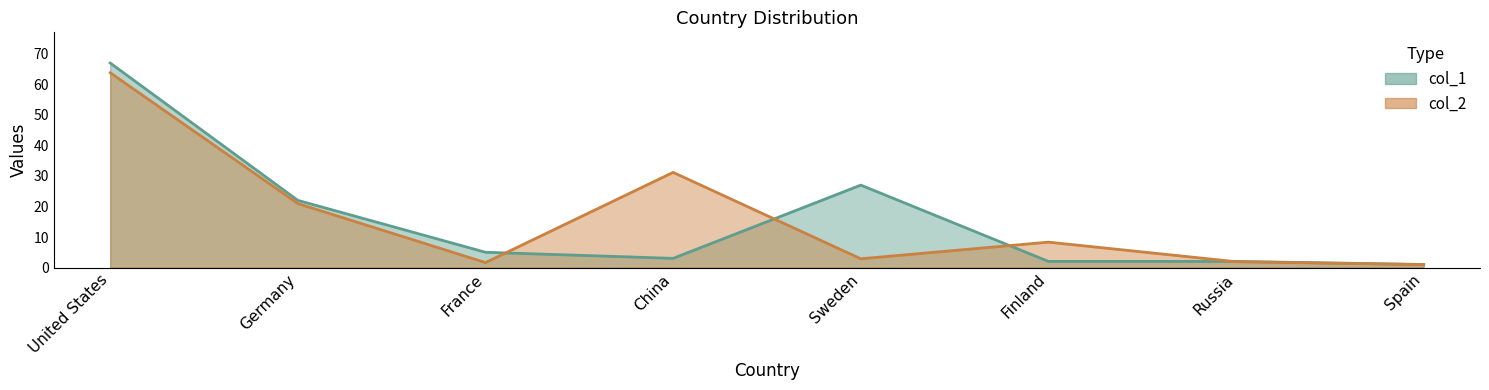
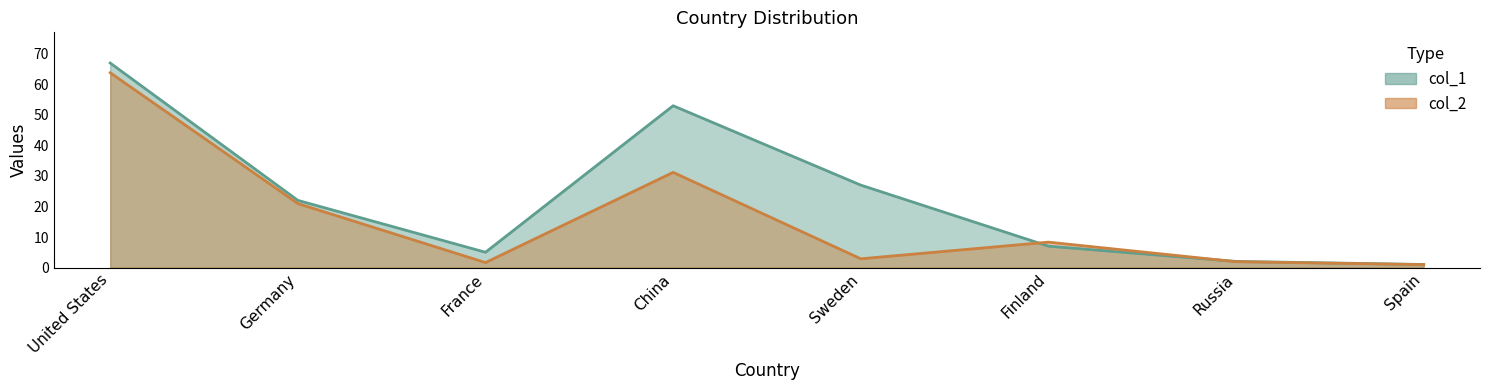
col_1, China: 3 -> 53
col_1, Finland: 2 -> 7
